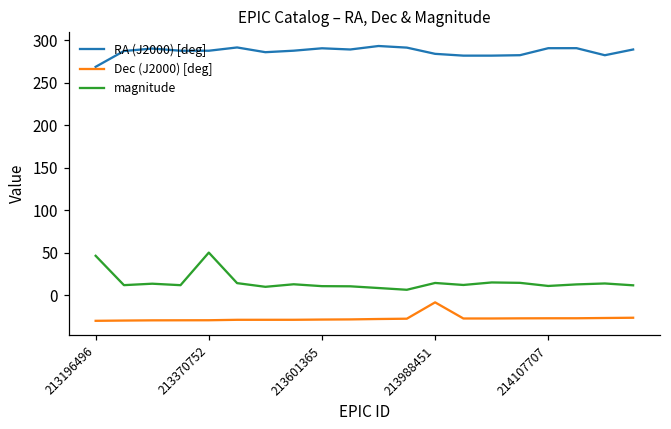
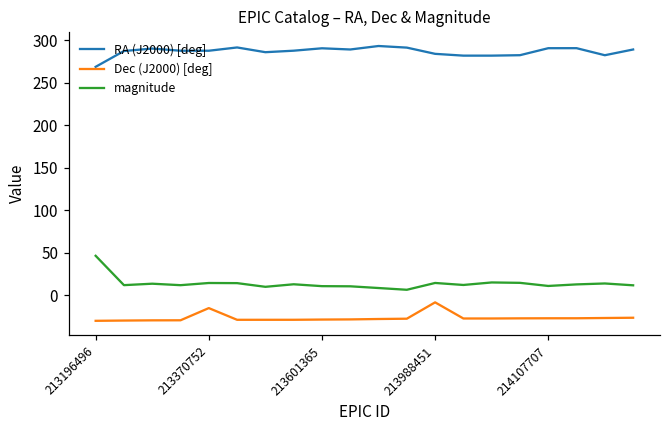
Dec (J2000) [deg], 213370752: -30 -> -20
magnitude, 213370752: 50 -> 10
